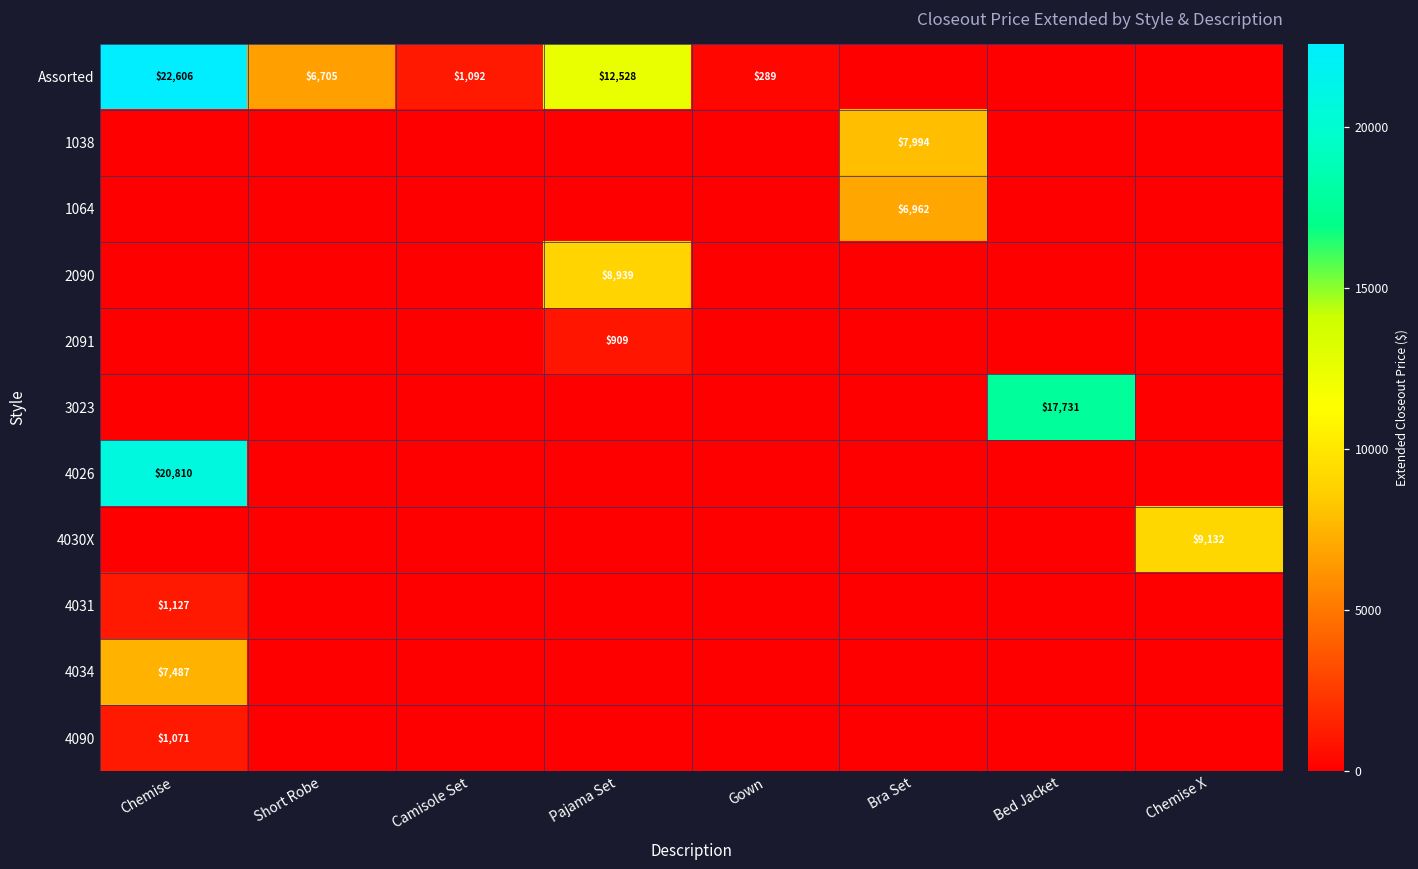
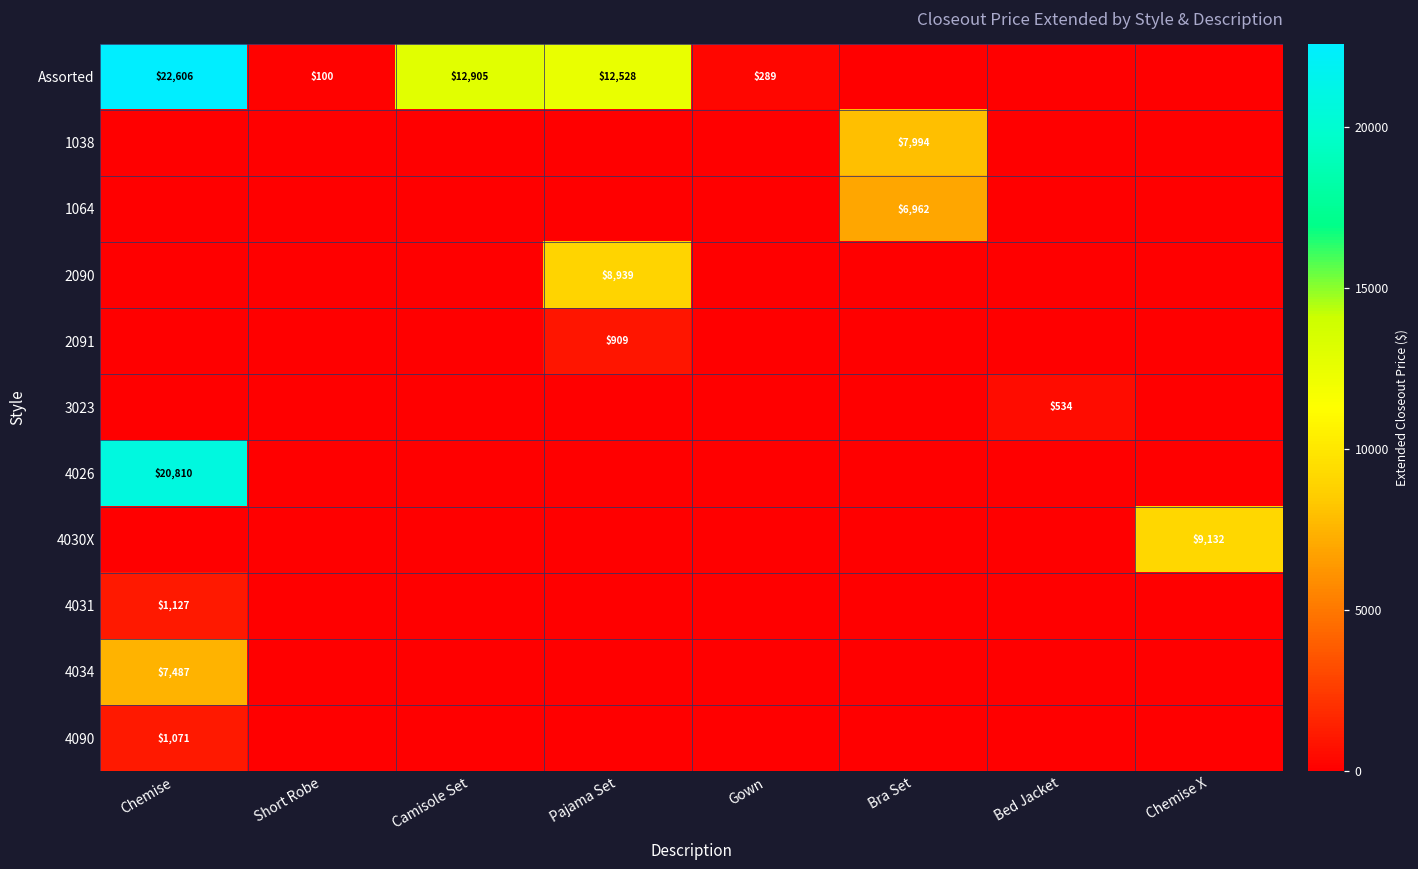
Assorted, Short Robe: $6,705 -> $100
Assorted, Camisole Set: $1,092 -> $12,905
3023, Bed Jacket: $17,731 -> $534
